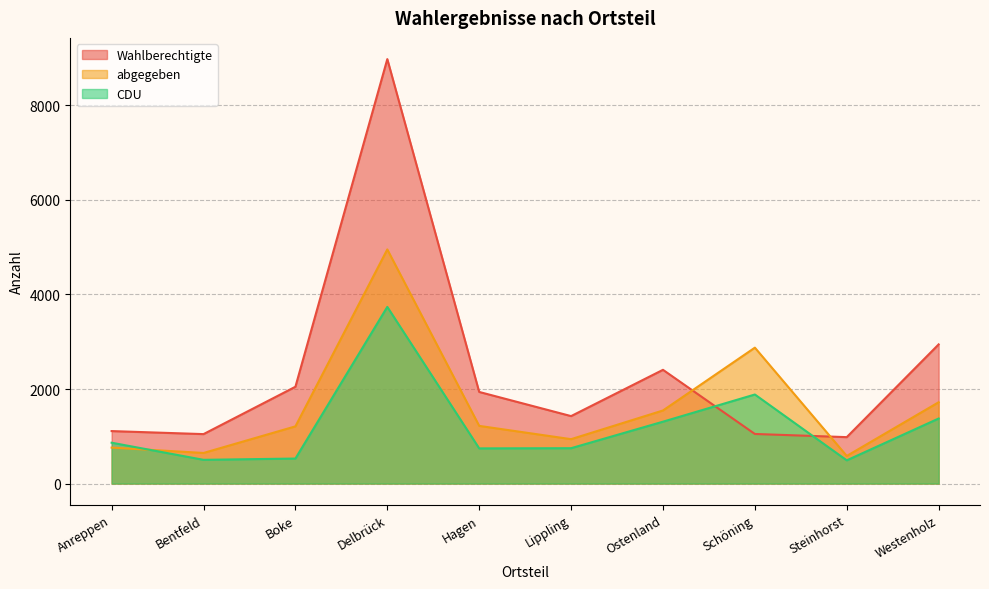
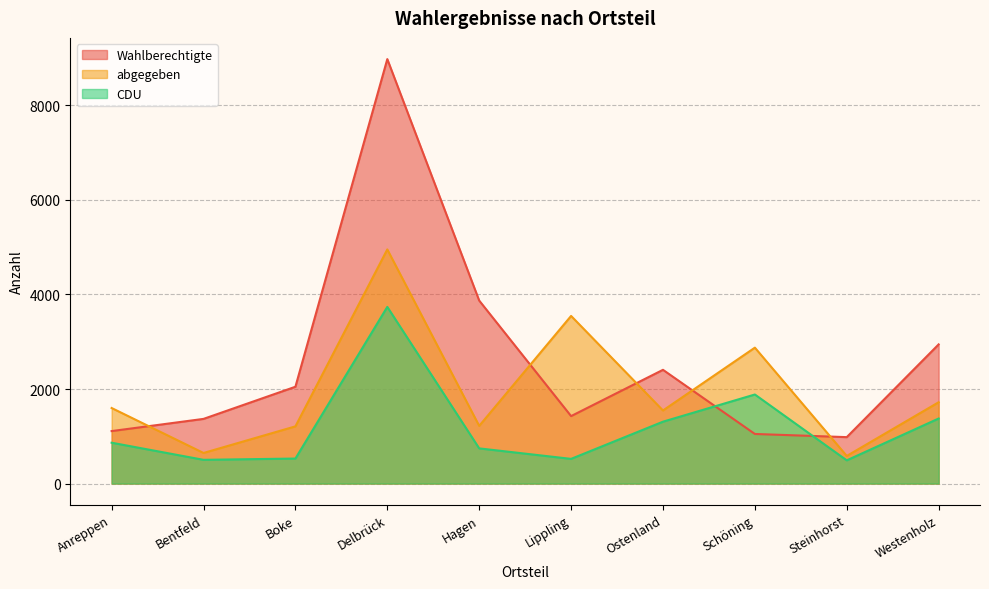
abgegeben, Anreppen: 800 -> 1600
Wahlberechtigte, Bentfeld: 1000 -> 1400
Wahlberechtigte, Hagen: 1900 -> 3900
abgegeben, Lippling: 900 -> 3500
CDU, Lippling: 700 -> 500
